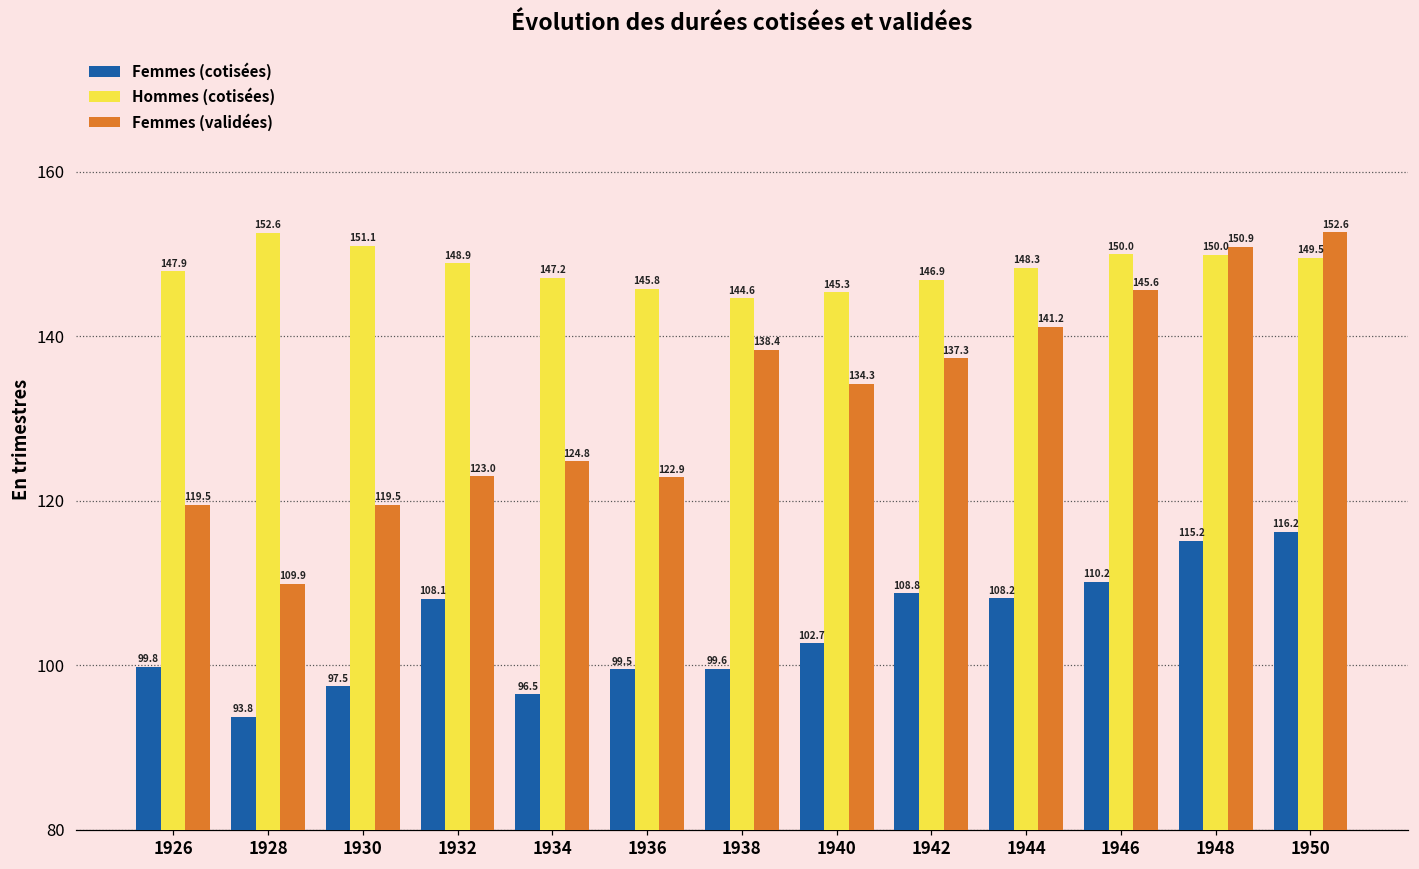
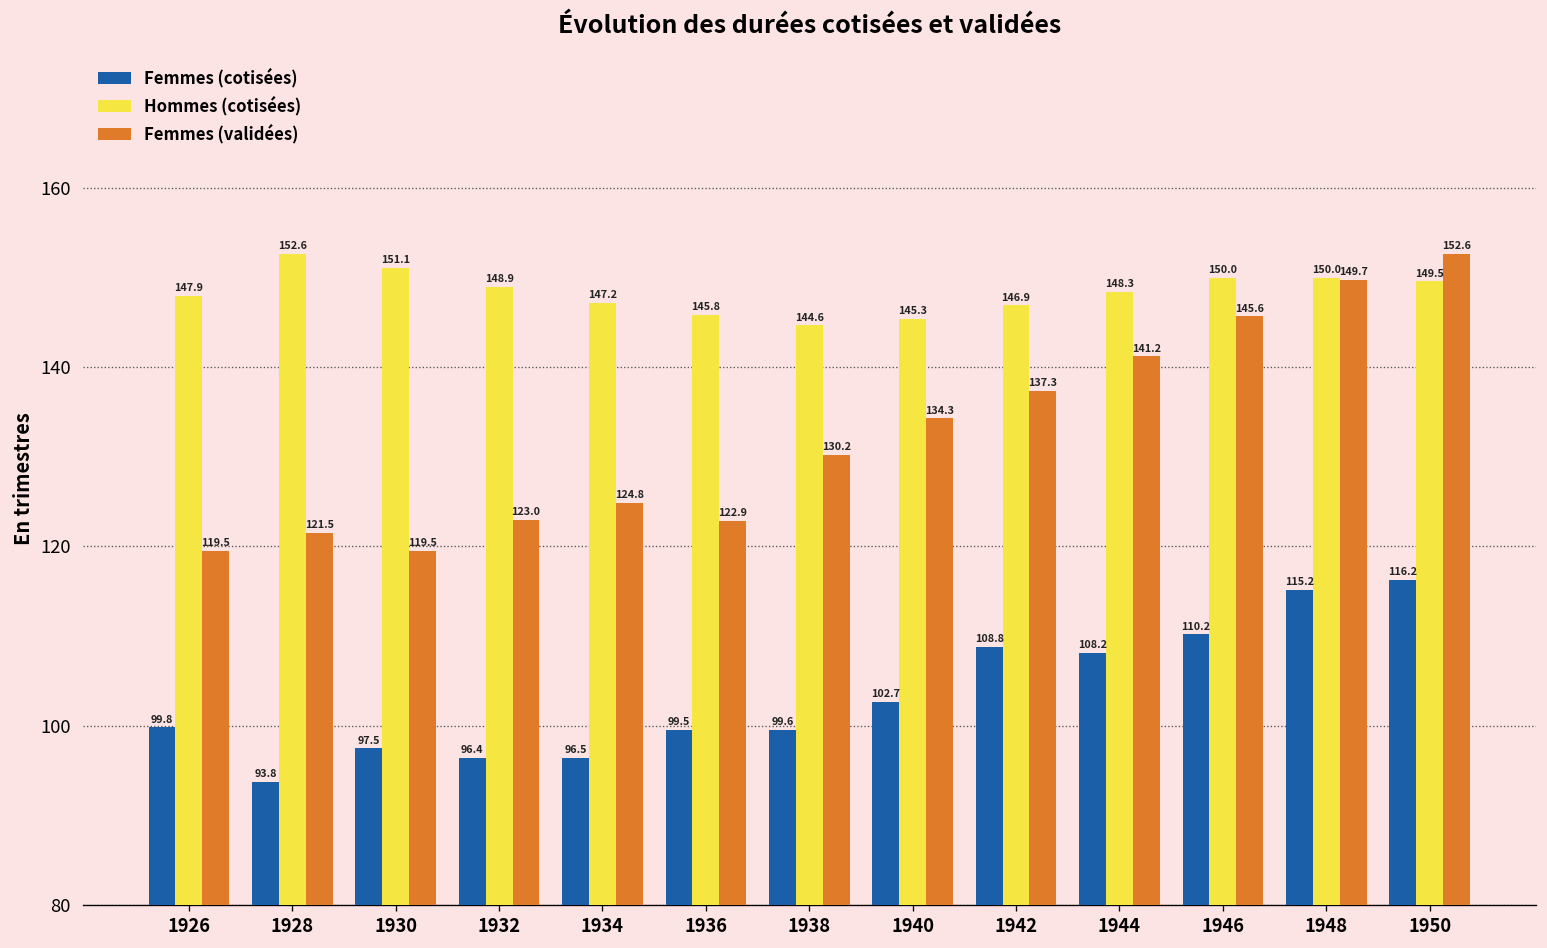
Femmes (validées), 1928: 109.9 -> 121.5
Femmes (cotisées), 1932: 108.1 -> 96.4
Femmes (validées), 1938: 138.4 -> 130.2
Femmes (validées), 1948: 150.9 -> 149.7
